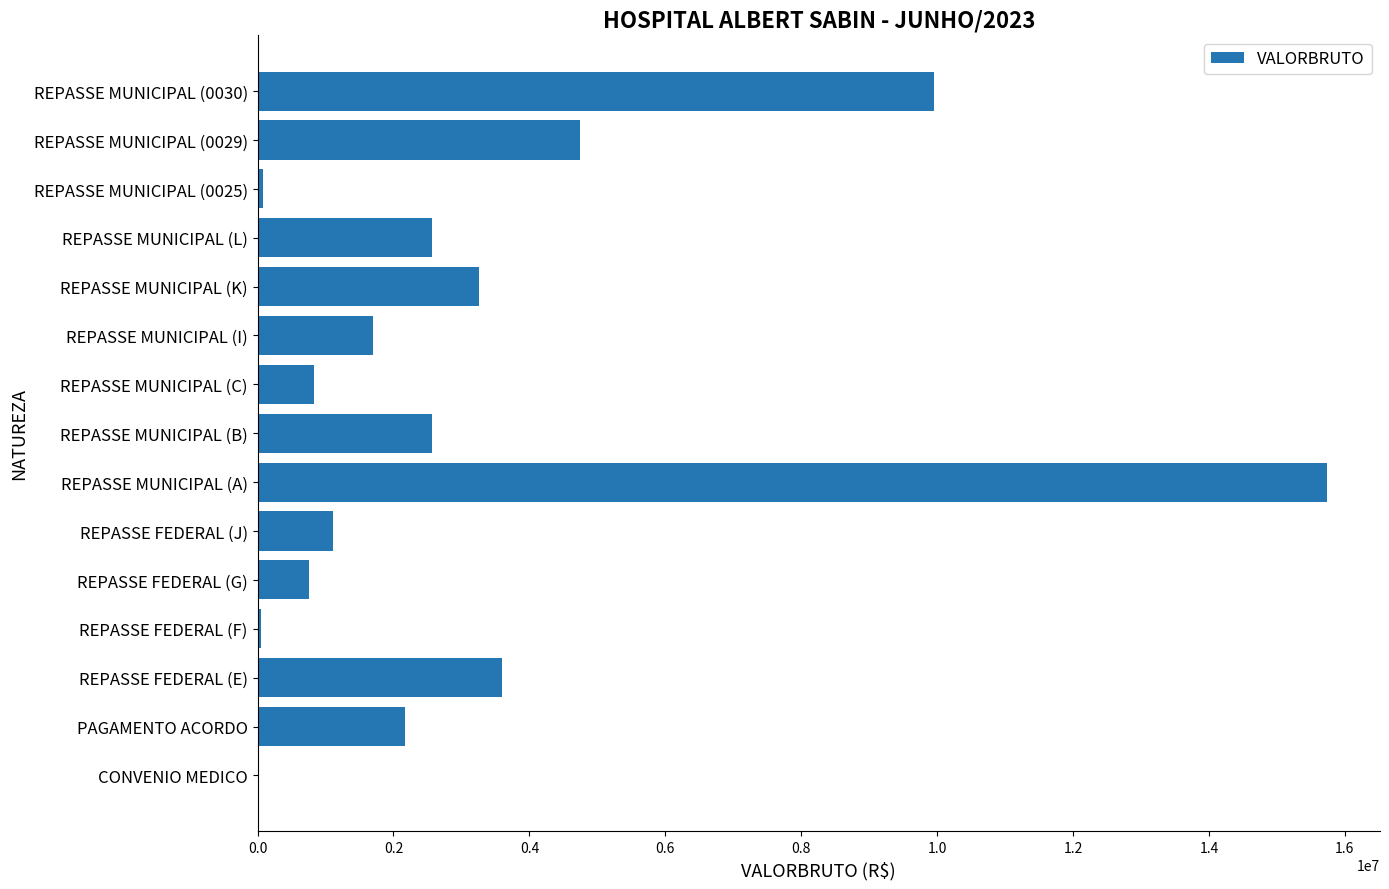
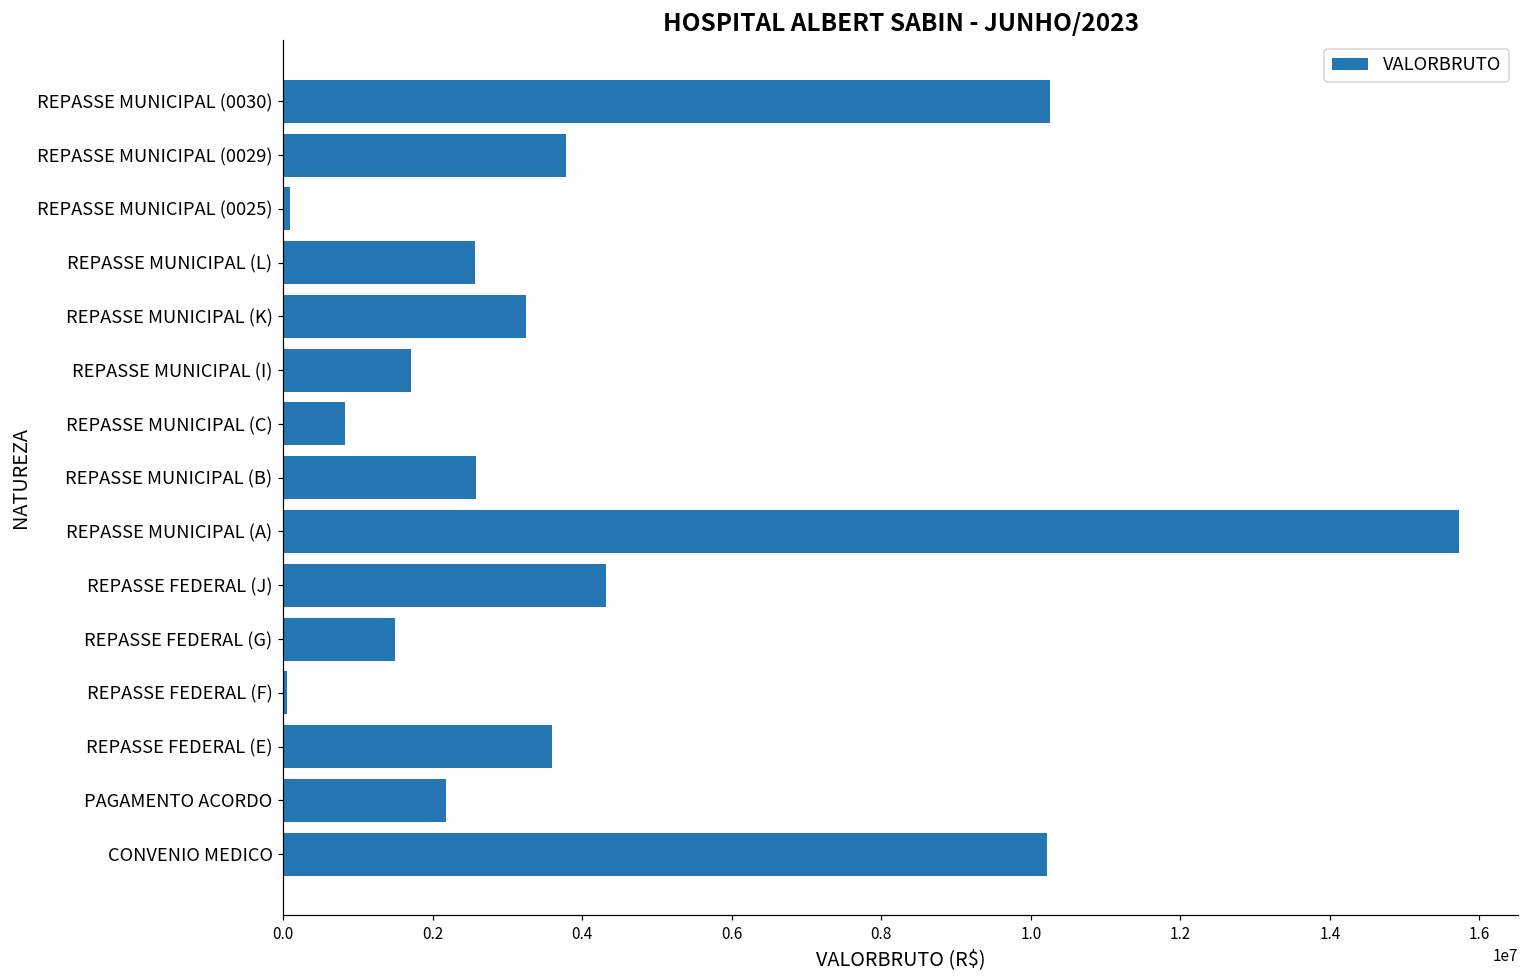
REPASSE MUNICIPAL (0030): 9900000 -> 10300000
REPASSE MUNICIPAL (0029): 4700000 -> 3800000
REPASSE FEDERAL (J): 1100000 -> 4300000
REPASSE FEDERAL (G): 800000 -> 1500000
CONVENIO MEDICO: 0 -> 10200000
